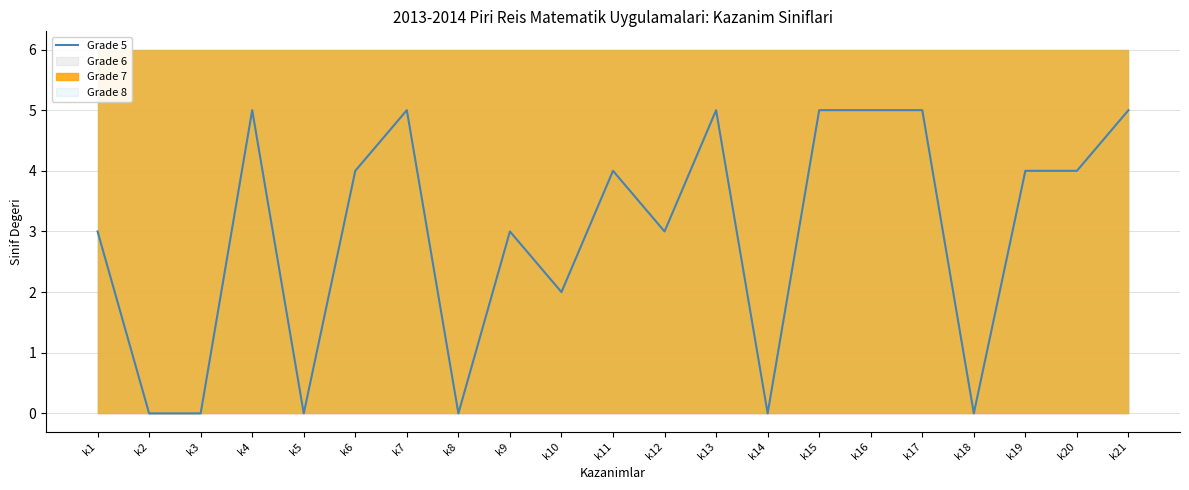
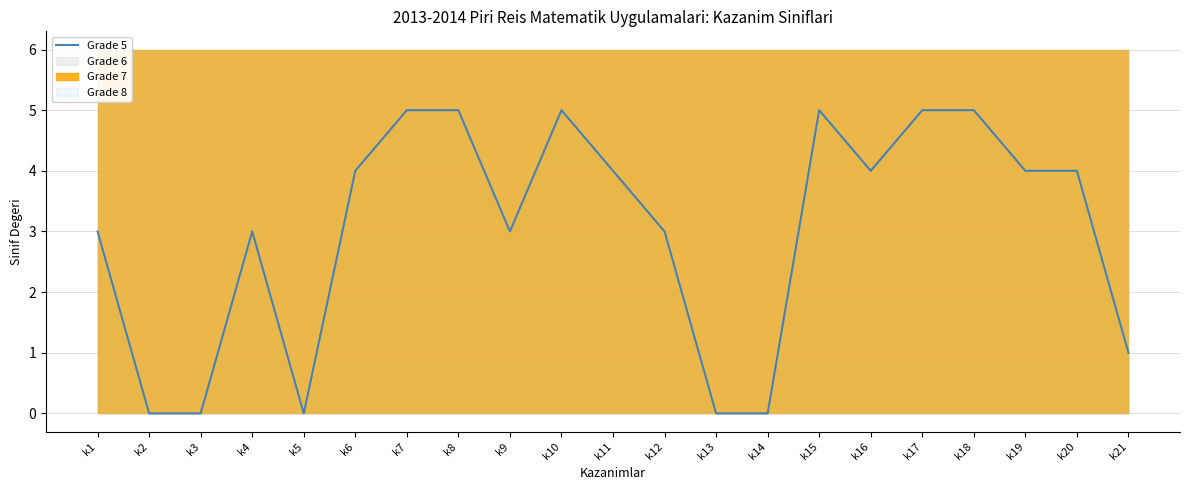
Grade 5, k4: 5 -> 3
Grade 5, k8: 0 -> 5
Grade 5, k10: 2 -> 5
Grade 5, k13: 5 -> 0
Grade 5, k16: 5 -> 4
Grade 5, k18: 0 -> 5
Grade 5, k21: 5 -> 1
